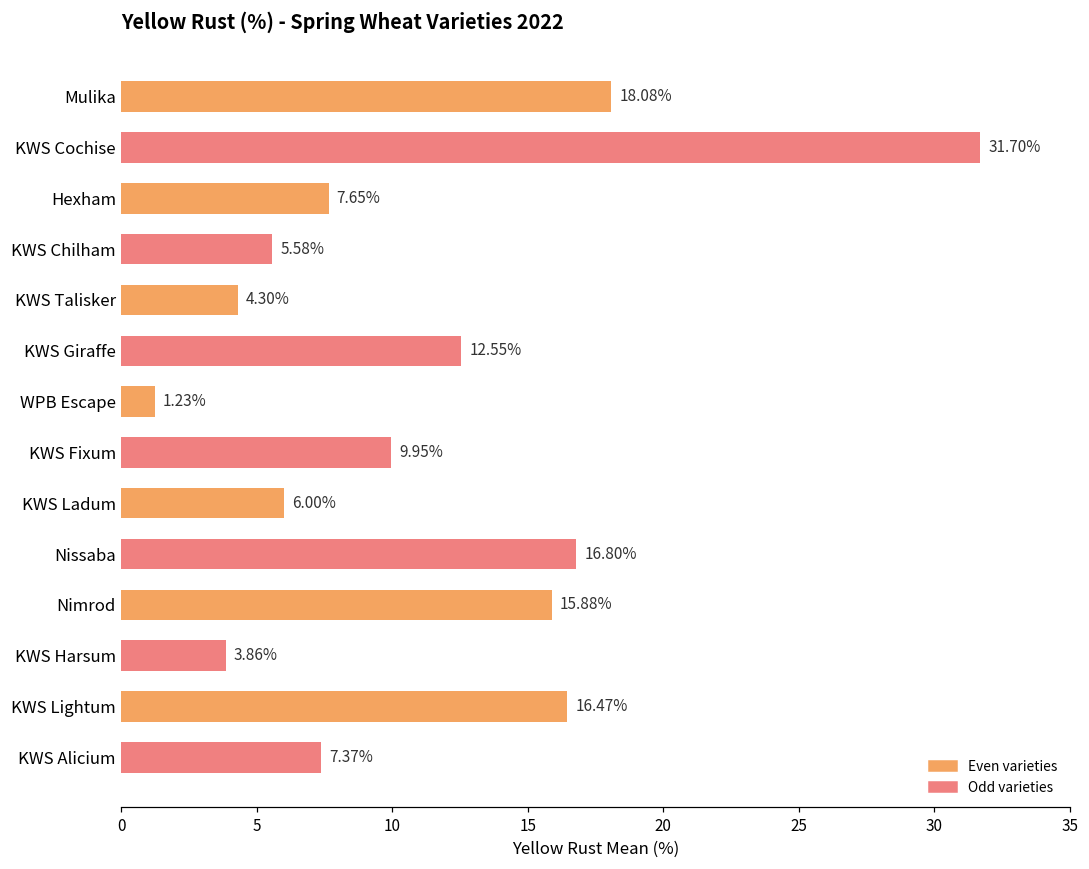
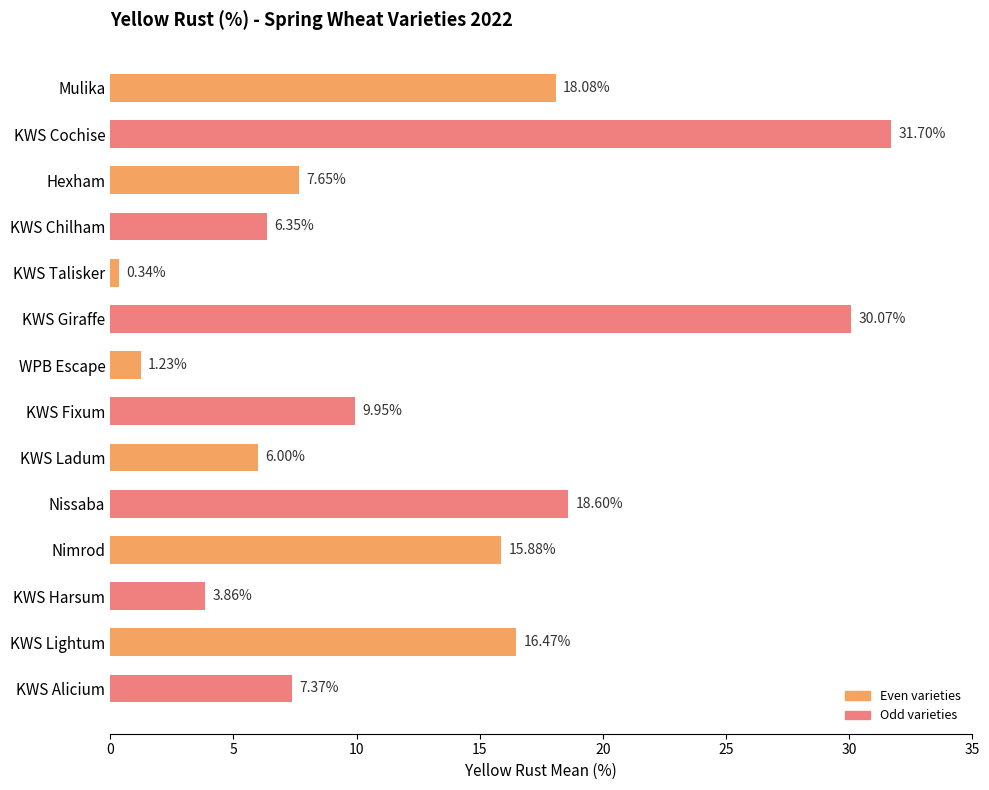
KWS Chilham: 5.58% -> 6.35%
KWS Talisker: 4.30% -> 0.34%
KWS Giraffe: 12.55% -> 30.07%
Nissaba: 16.80% -> 18.60%
